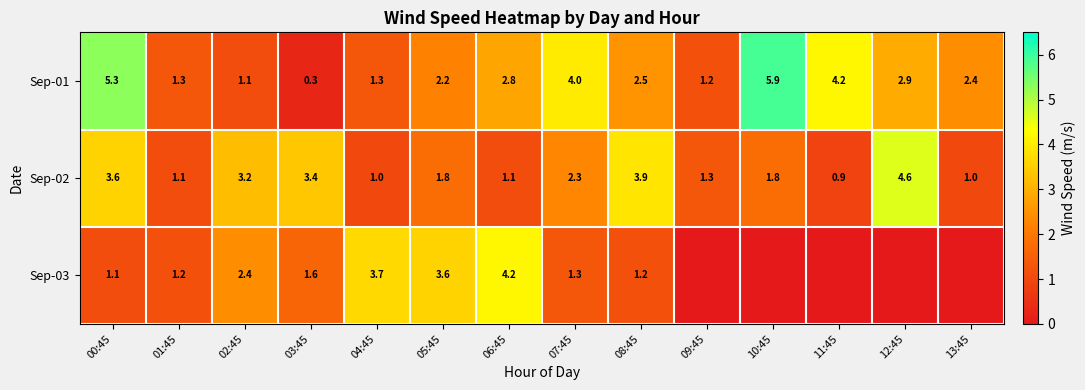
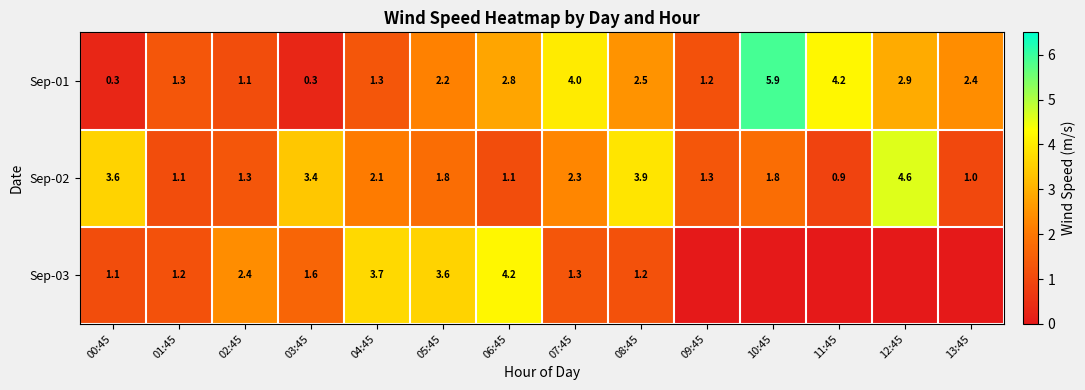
Sep-01, 00:45: 5.3 -> 0.3
Sep-02, 02:45: 3.2 -> 1.3
Sep-02, 04:45: 1.0 -> 2.1
